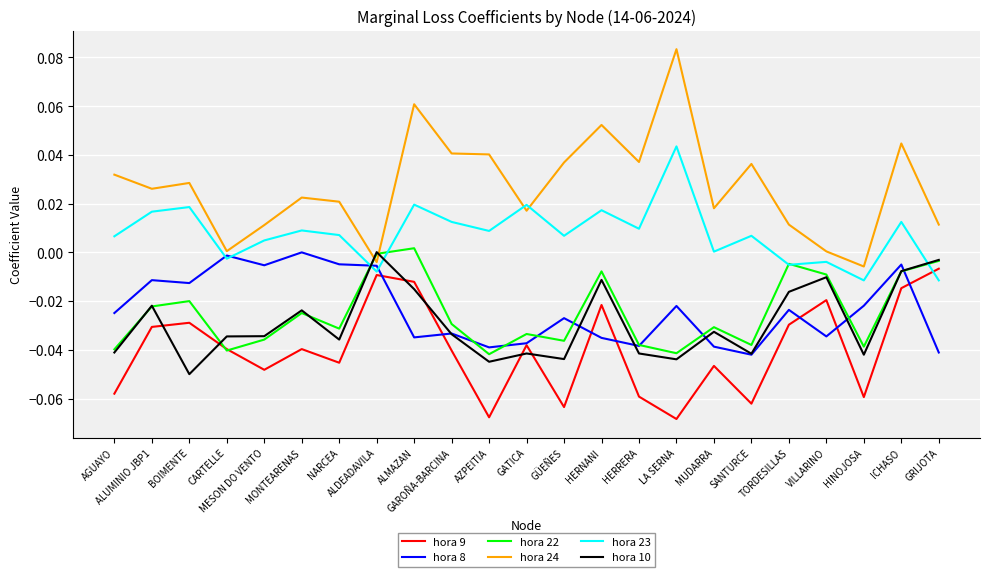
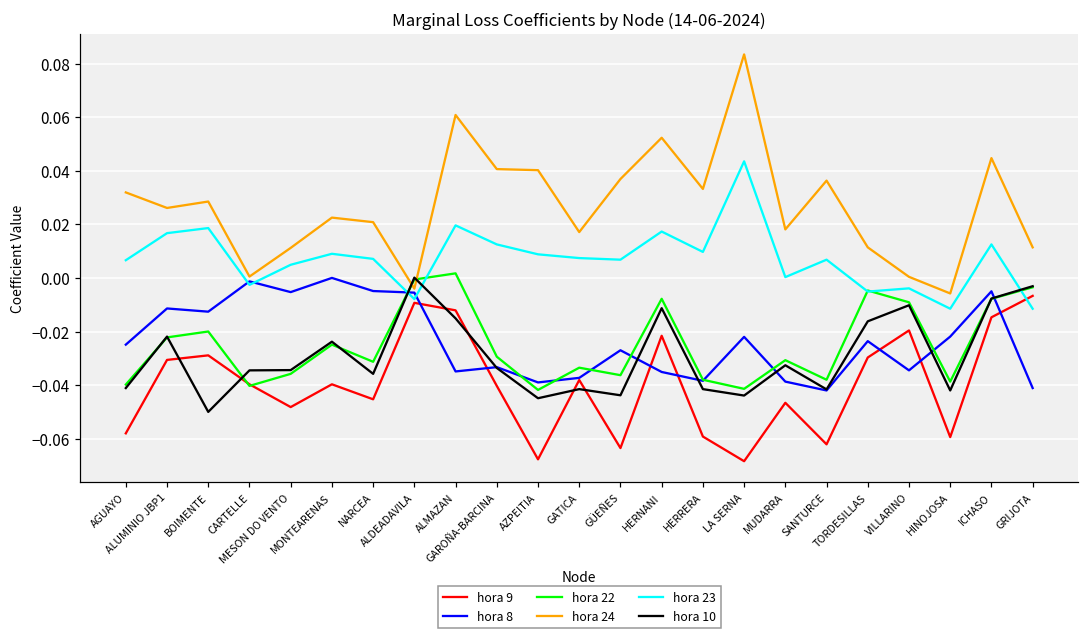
hora 23, GATICA: 0.020 -> 0.007
hora 24, HERRERA: 0.037 -> 0.033
